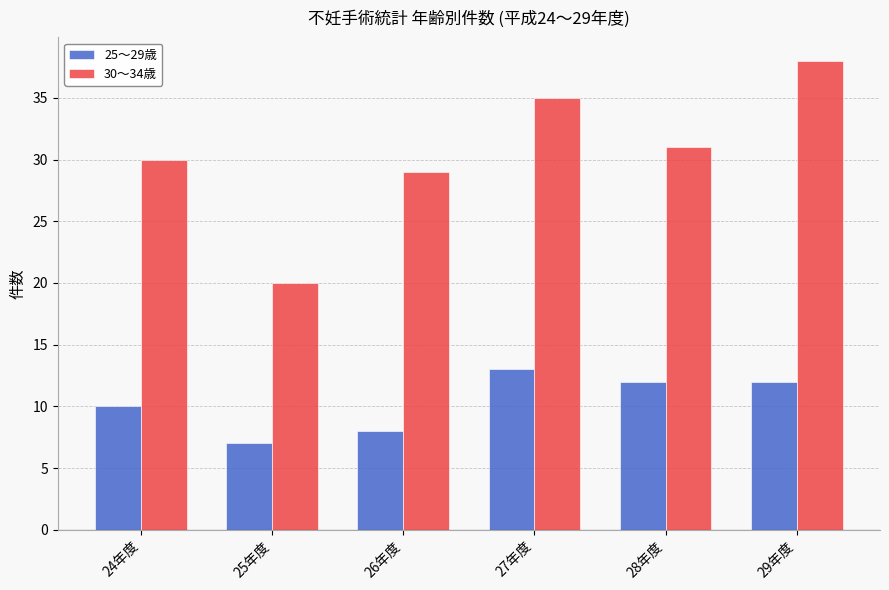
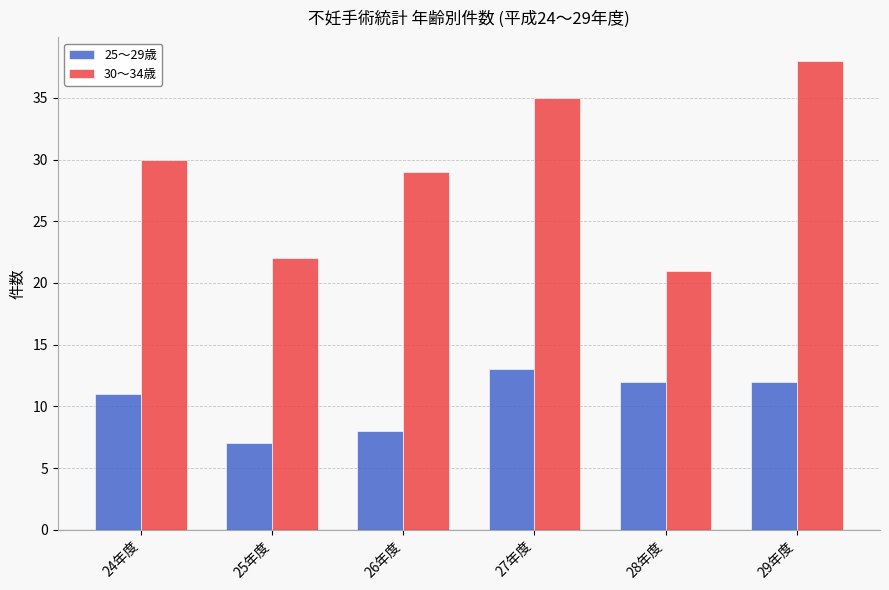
25～29歳, 24年度: 10 -> 11
30～34歳, 25年度: 20 -> 22
30～34歳, 28年度: 31 -> 21
